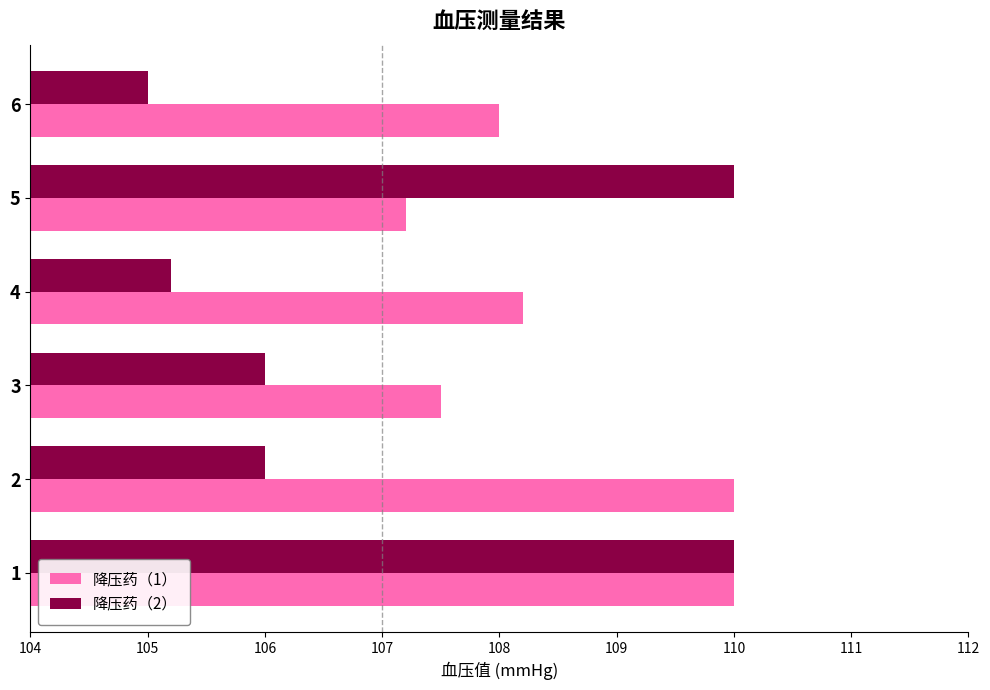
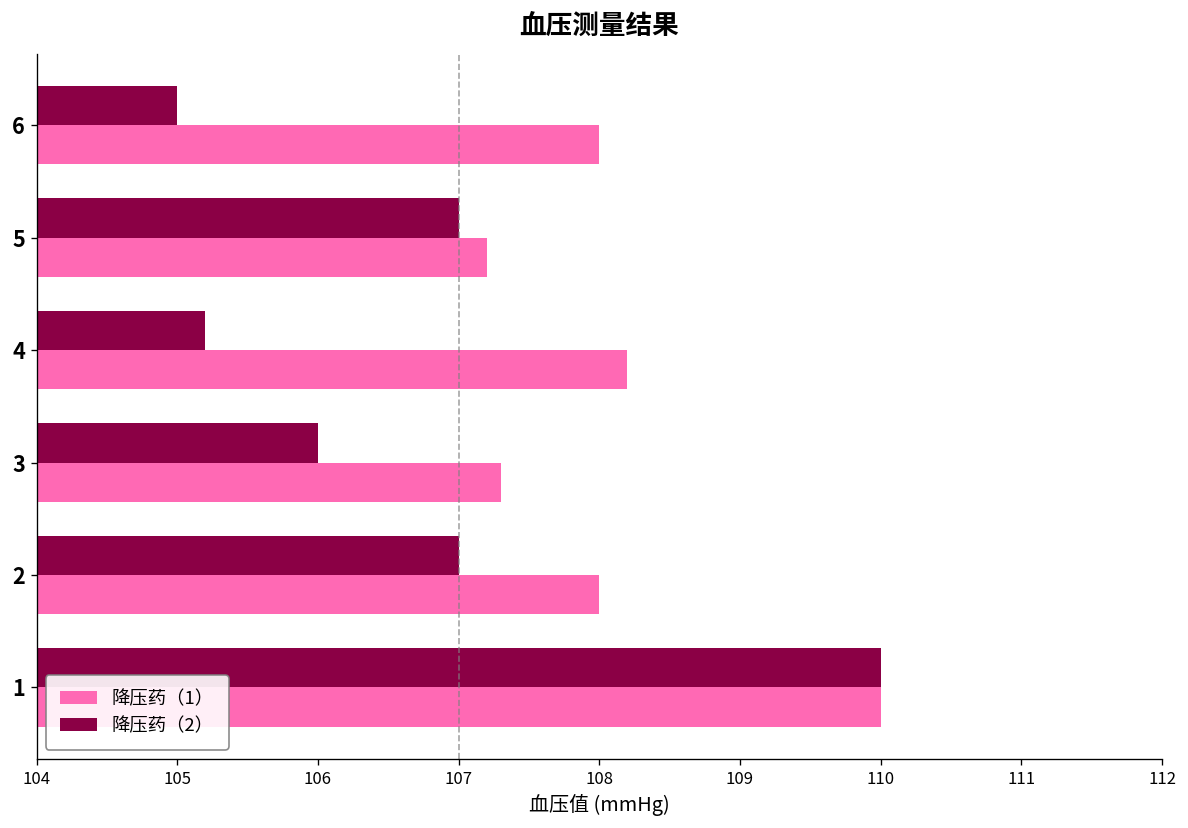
降压药（2）, 5: 110 -> 107
降压药（1）, 3: 107.5 -> 107.3
降压药（2）, 2: 106 -> 107
降压药（1）, 2: 110 -> 108
